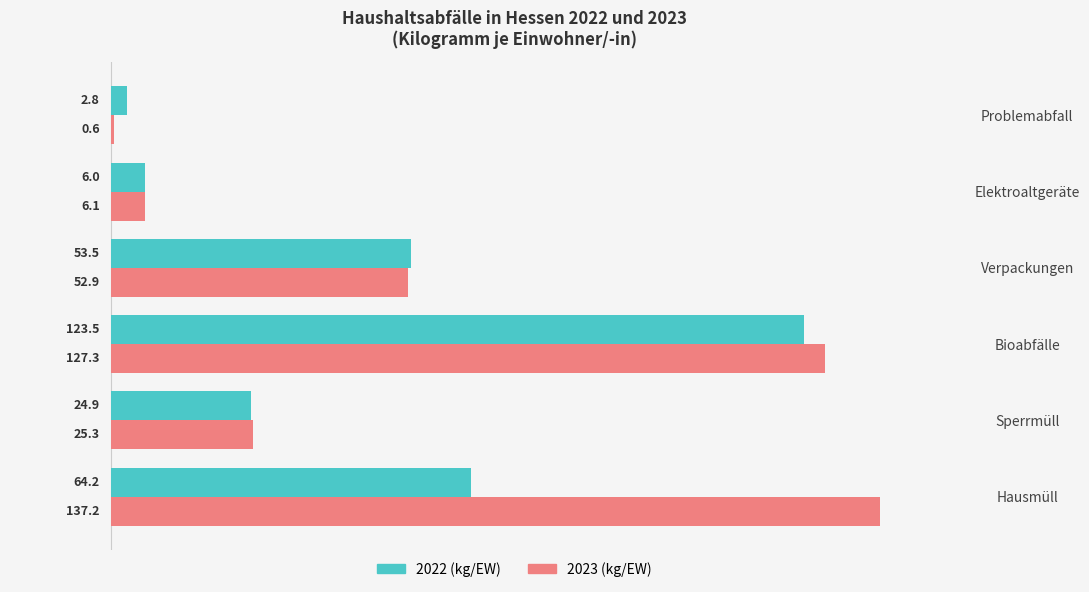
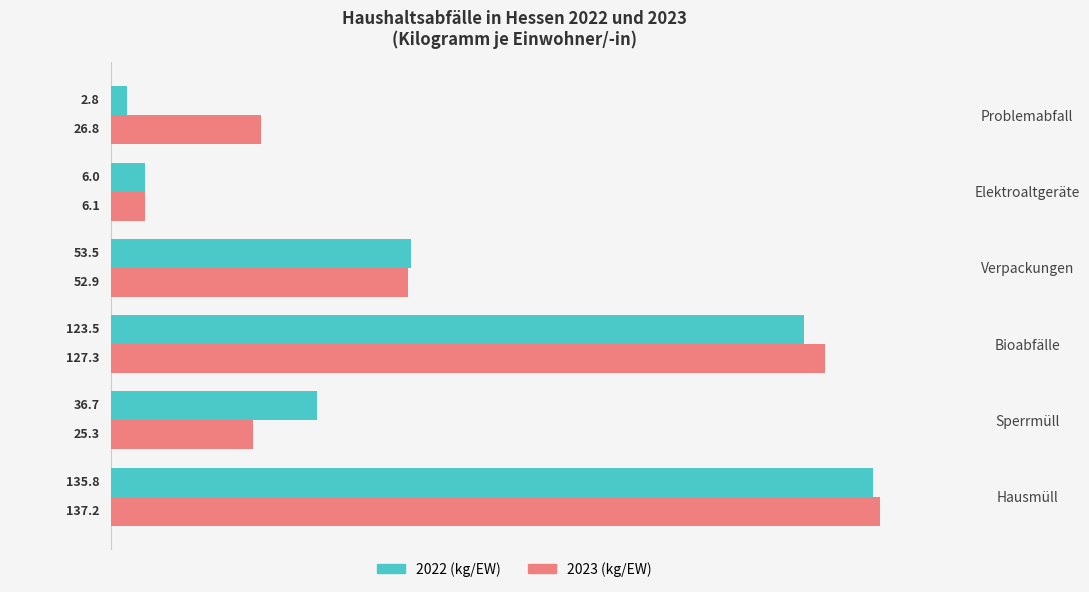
2023 (kg/EW), Problemabfall: 0.6 -> 26.8
2022 (kg/EW), Sperrmüll: 24.9 -> 36.7
2022 (kg/EW), Hausmüll: 64.2 -> 135.8
